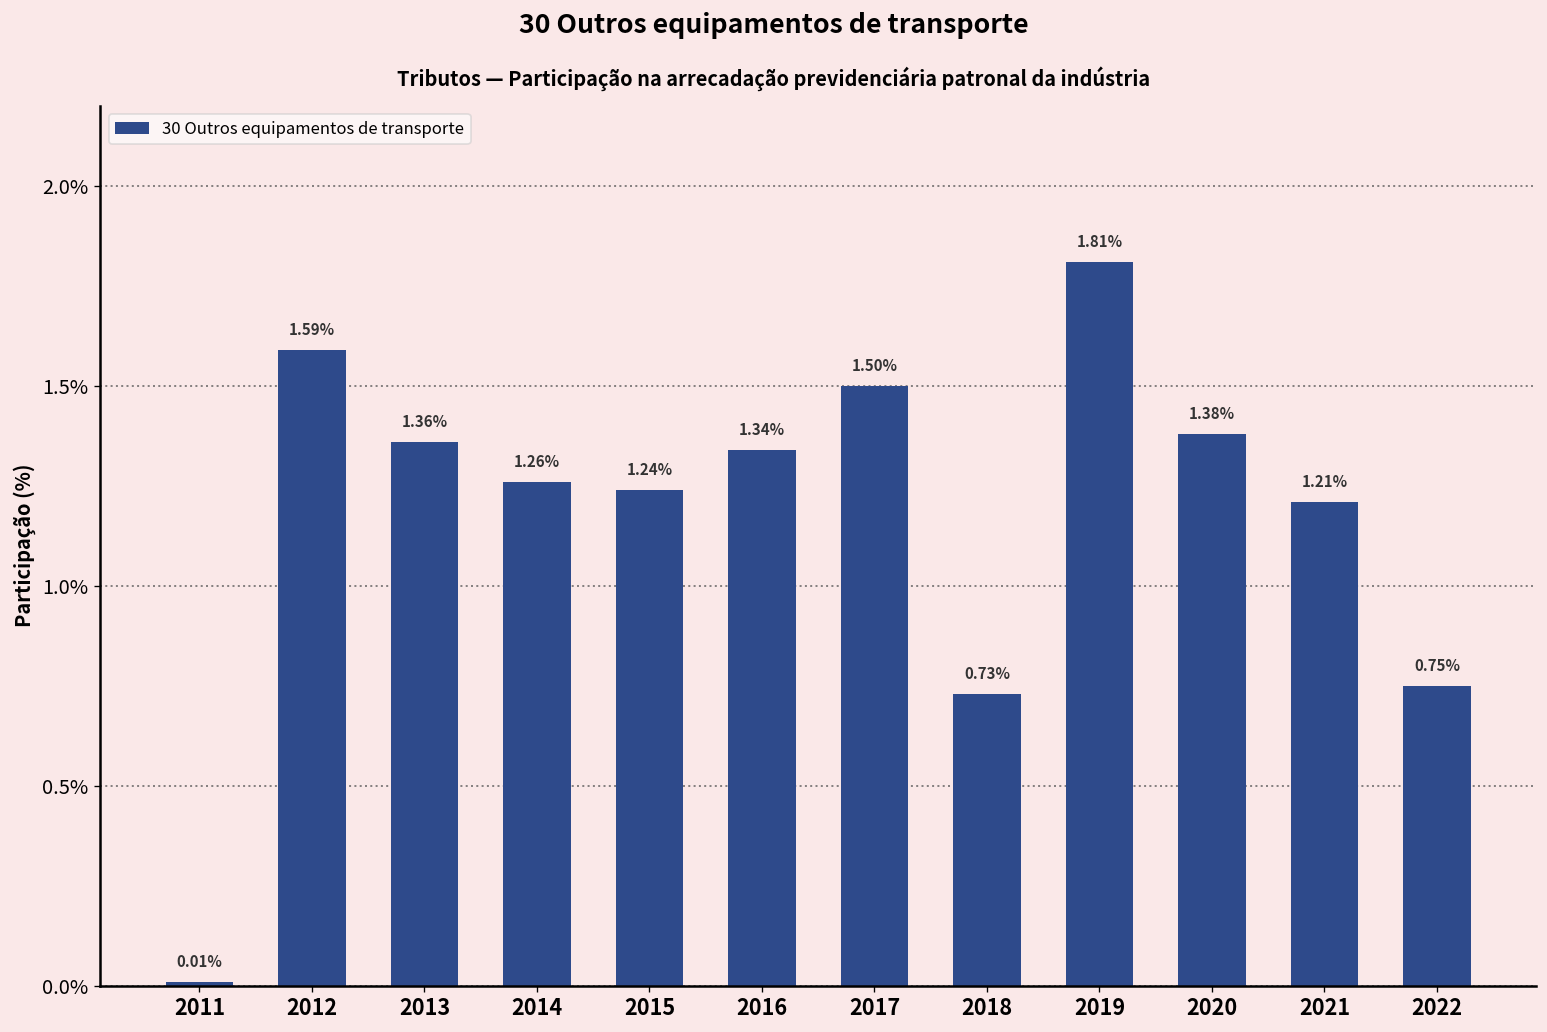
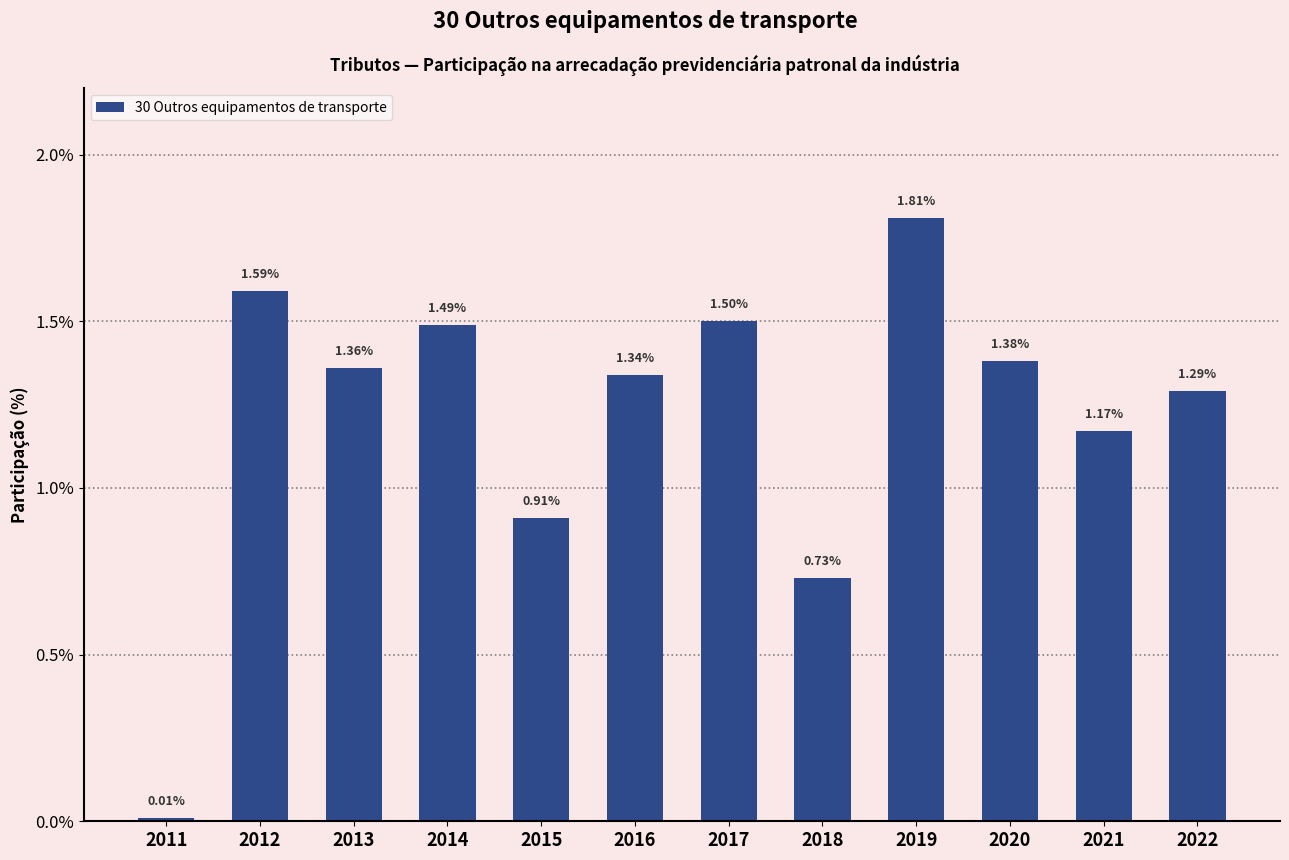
2014: 1.26% -> 1.49%
2015: 1.24% -> 0.91%
2021: 1.21% -> 1.17%
2022: 0.75% -> 1.29%
